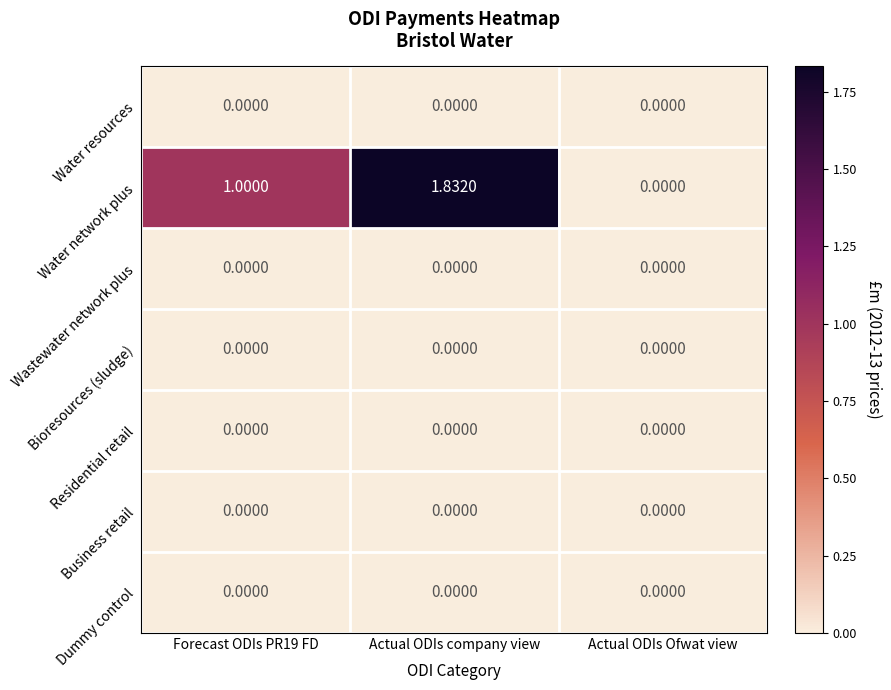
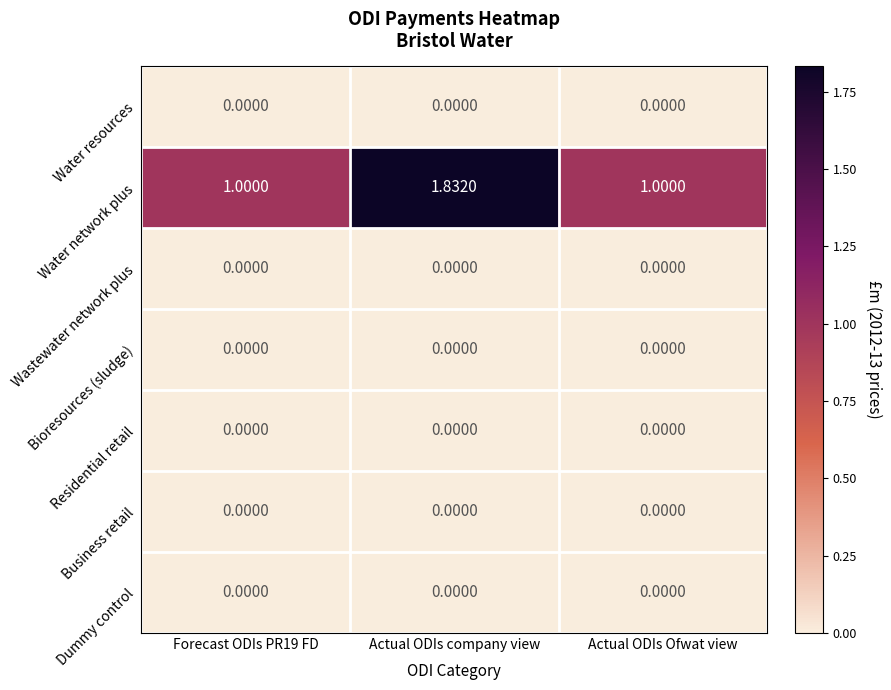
Water network plus, Actual ODIs Ofwat view: 0.0000 -> 1.0000
